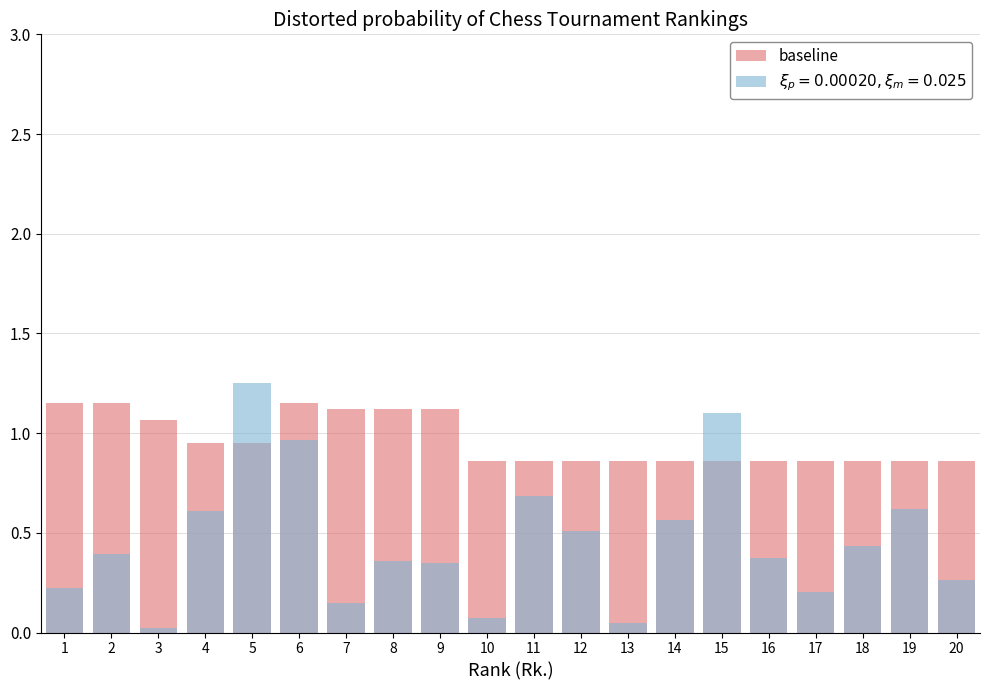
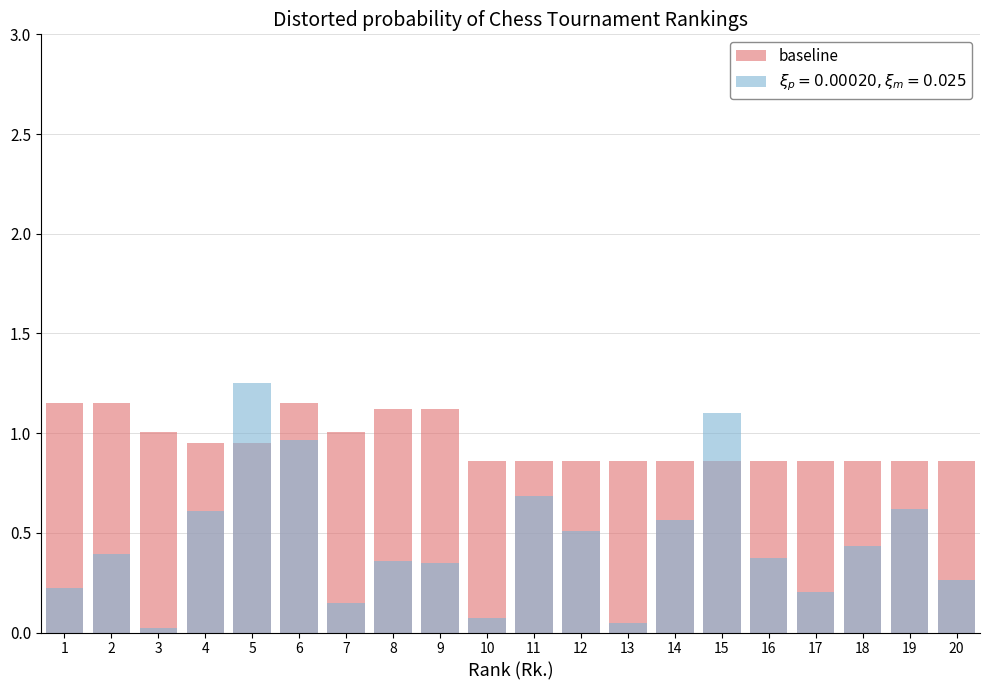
baseline, 3: 1.06 -> 1.01
baseline, 7: 1.12 -> 1.01
